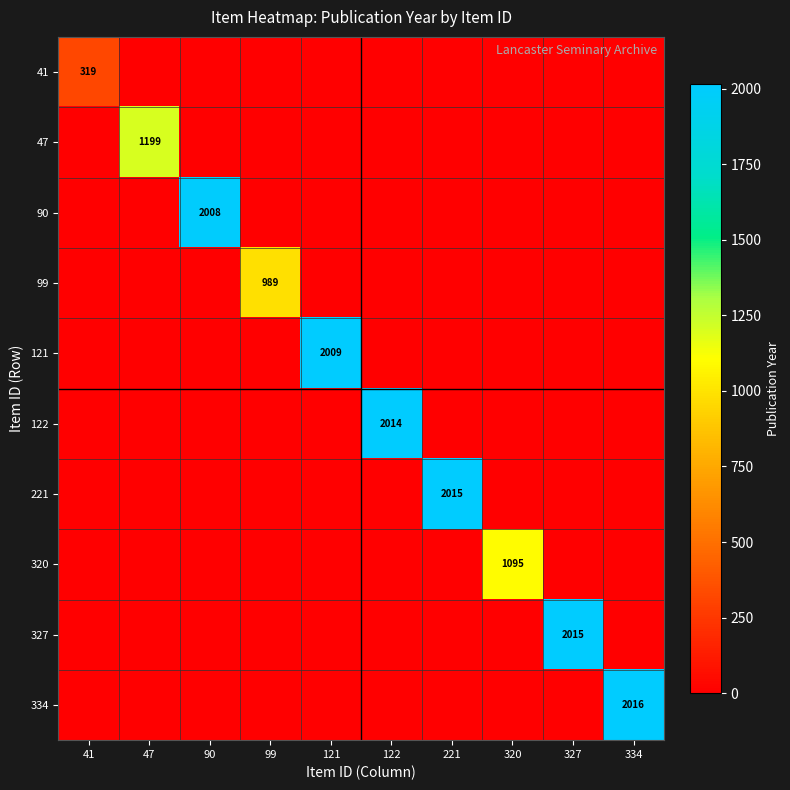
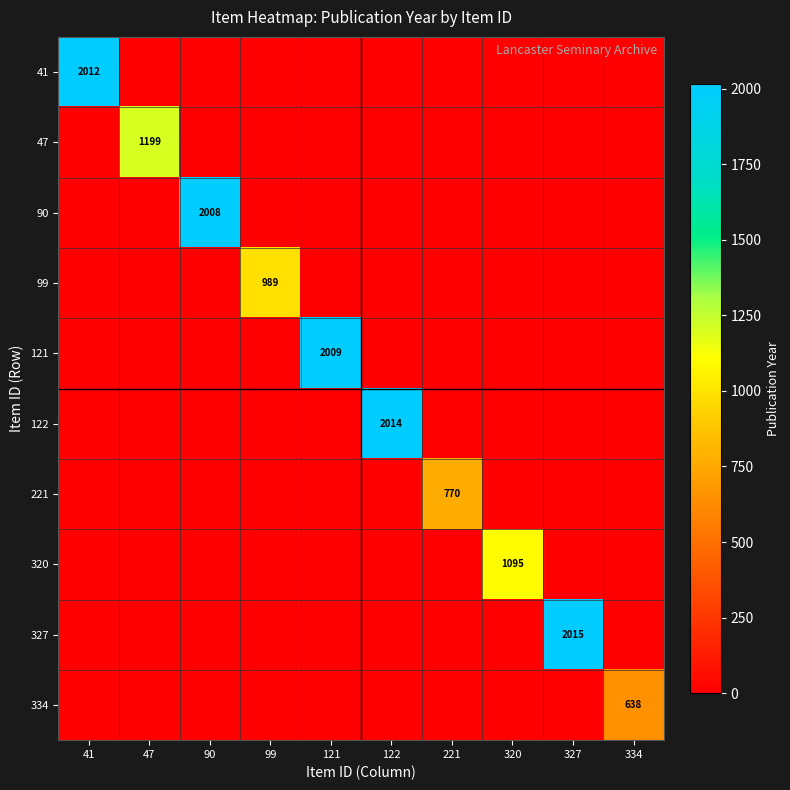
41, 41: 319 -> 2012
221, 221: 2015 -> 770
334, 334: 2016 -> 638
